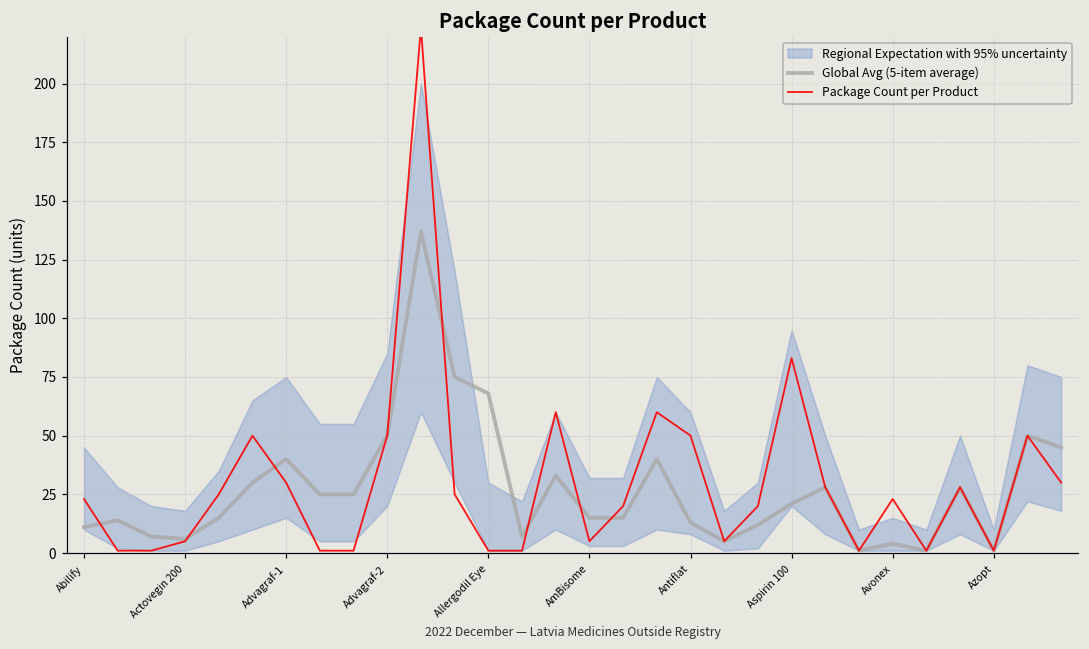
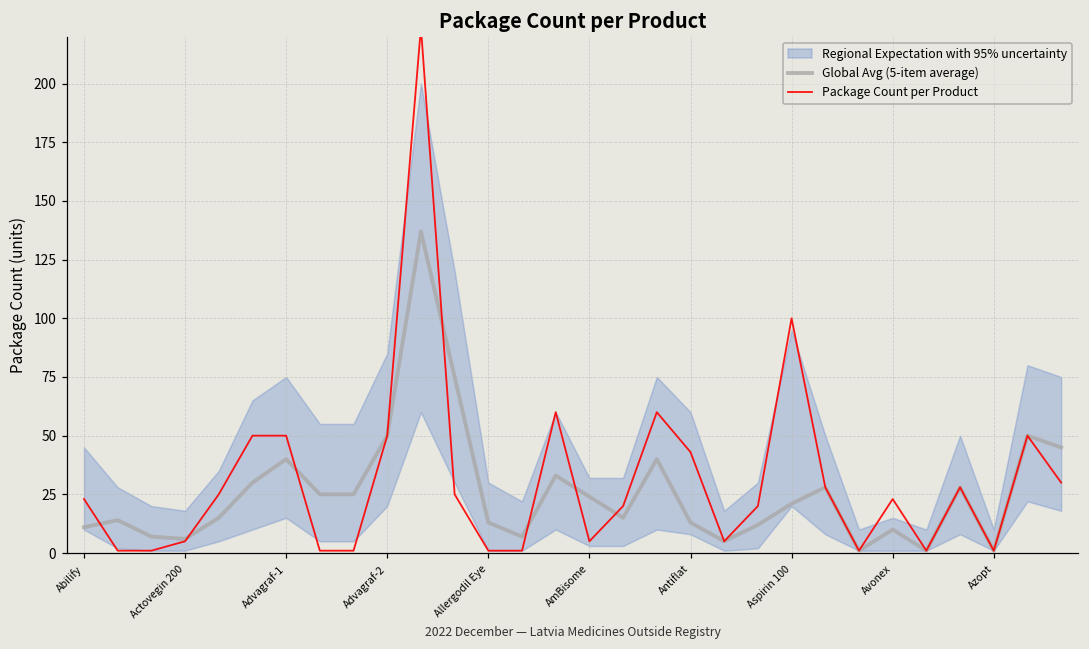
Package Count per Product, Advagraf-1: 30 -> 50
Global Avg (5-item average), Allergodil Eye: 68 -> 13
Global Avg (5-item average), AmBisome: 15 -> 24
Package Count per Product, Antiflat: 50 -> 43
Package Count per Product, Aspirin 100: 83 -> 100
Global Avg (5-item average), Avonex: 4 -> 10
